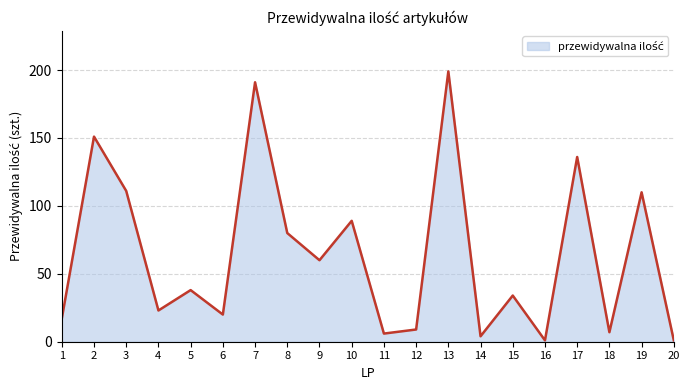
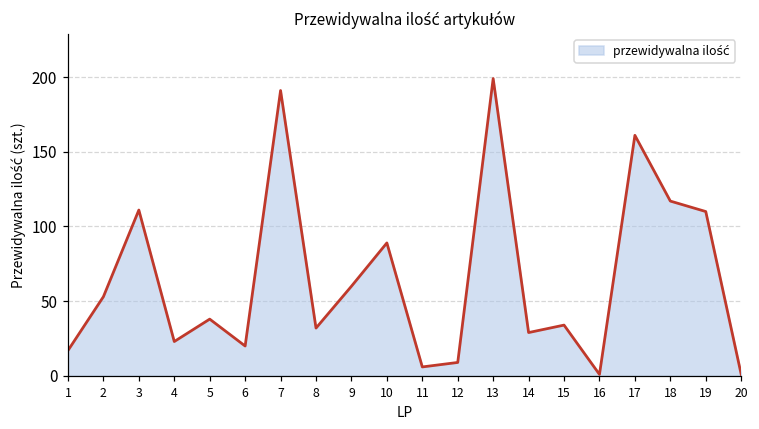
2: 151 -> 53
8: 80 -> 32
14: 4 -> 29
17: 136 -> 161
18: 7 -> 117
